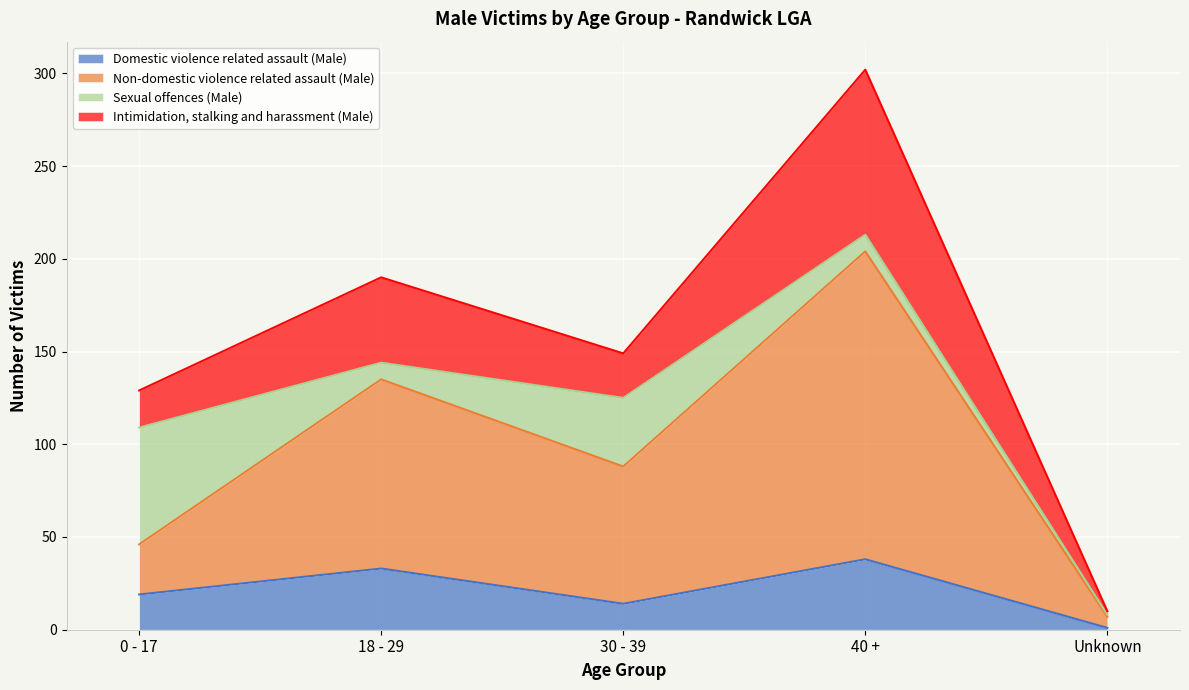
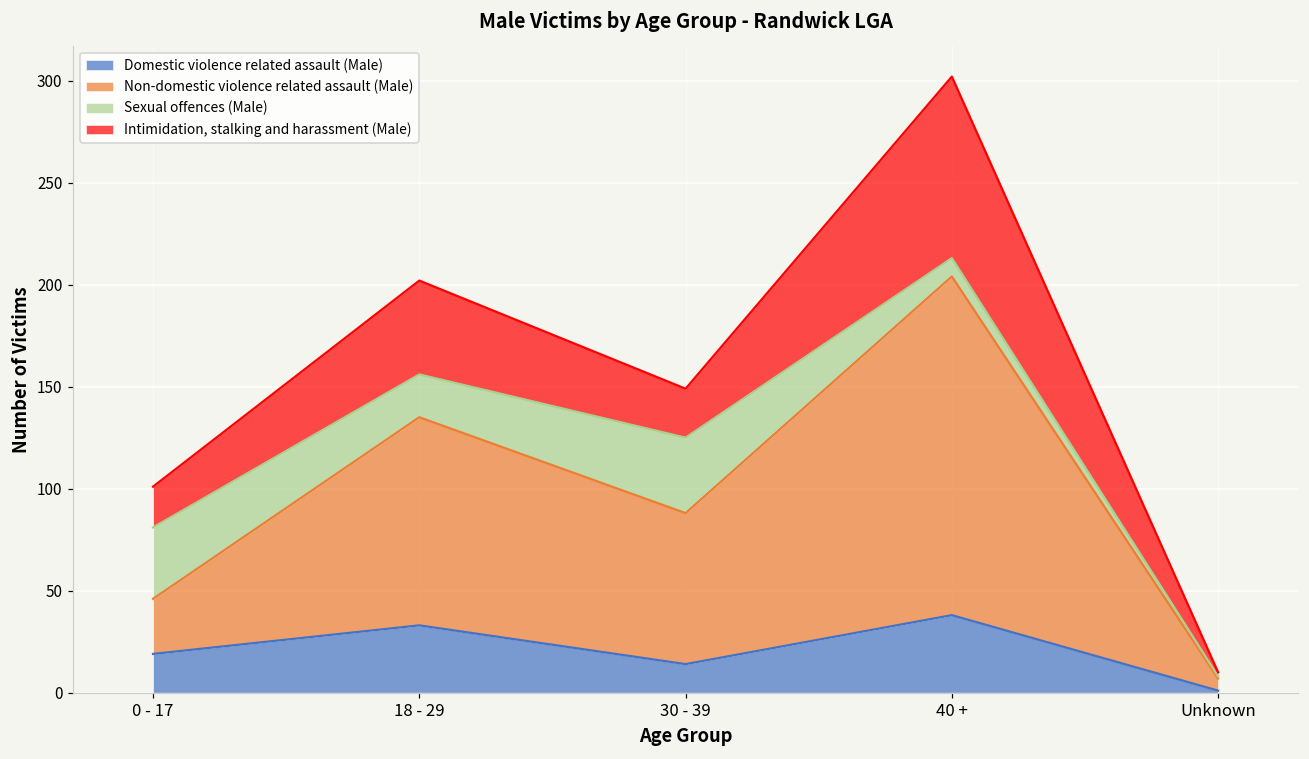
Sexual offences (Male), 0 - 17: 63 -> 35
Sexual offences (Male), 18 - 29: 9 -> 21
